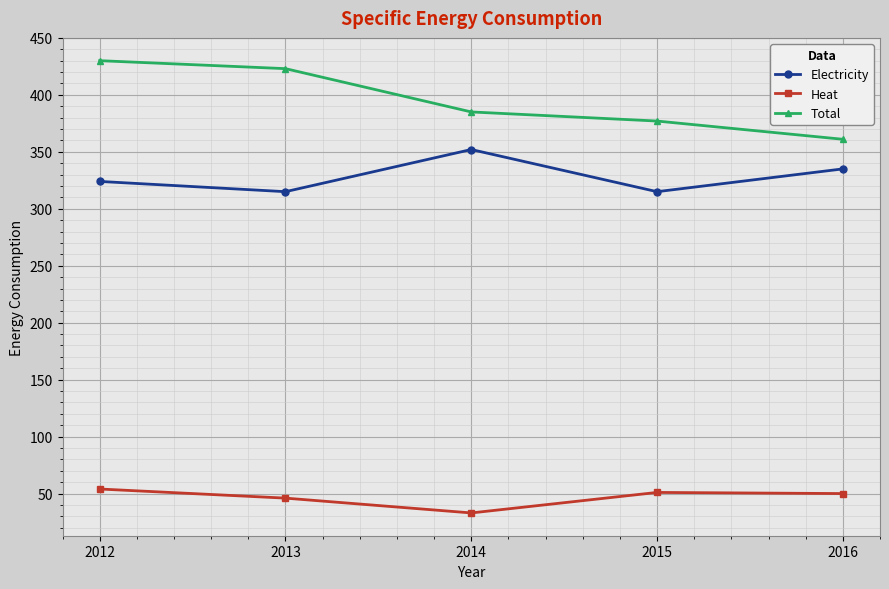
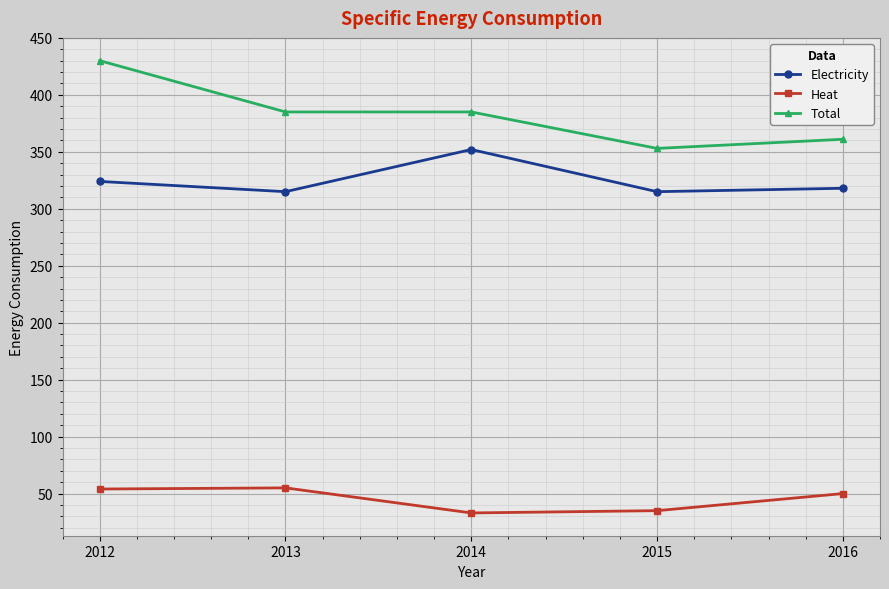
Heat, 2013: 46 -> 55
Total, 2013: 423 -> 385
Heat, 2015: 51 -> 35
Total, 2015: 377 -> 353
Electricity, 2016: 335 -> 318
